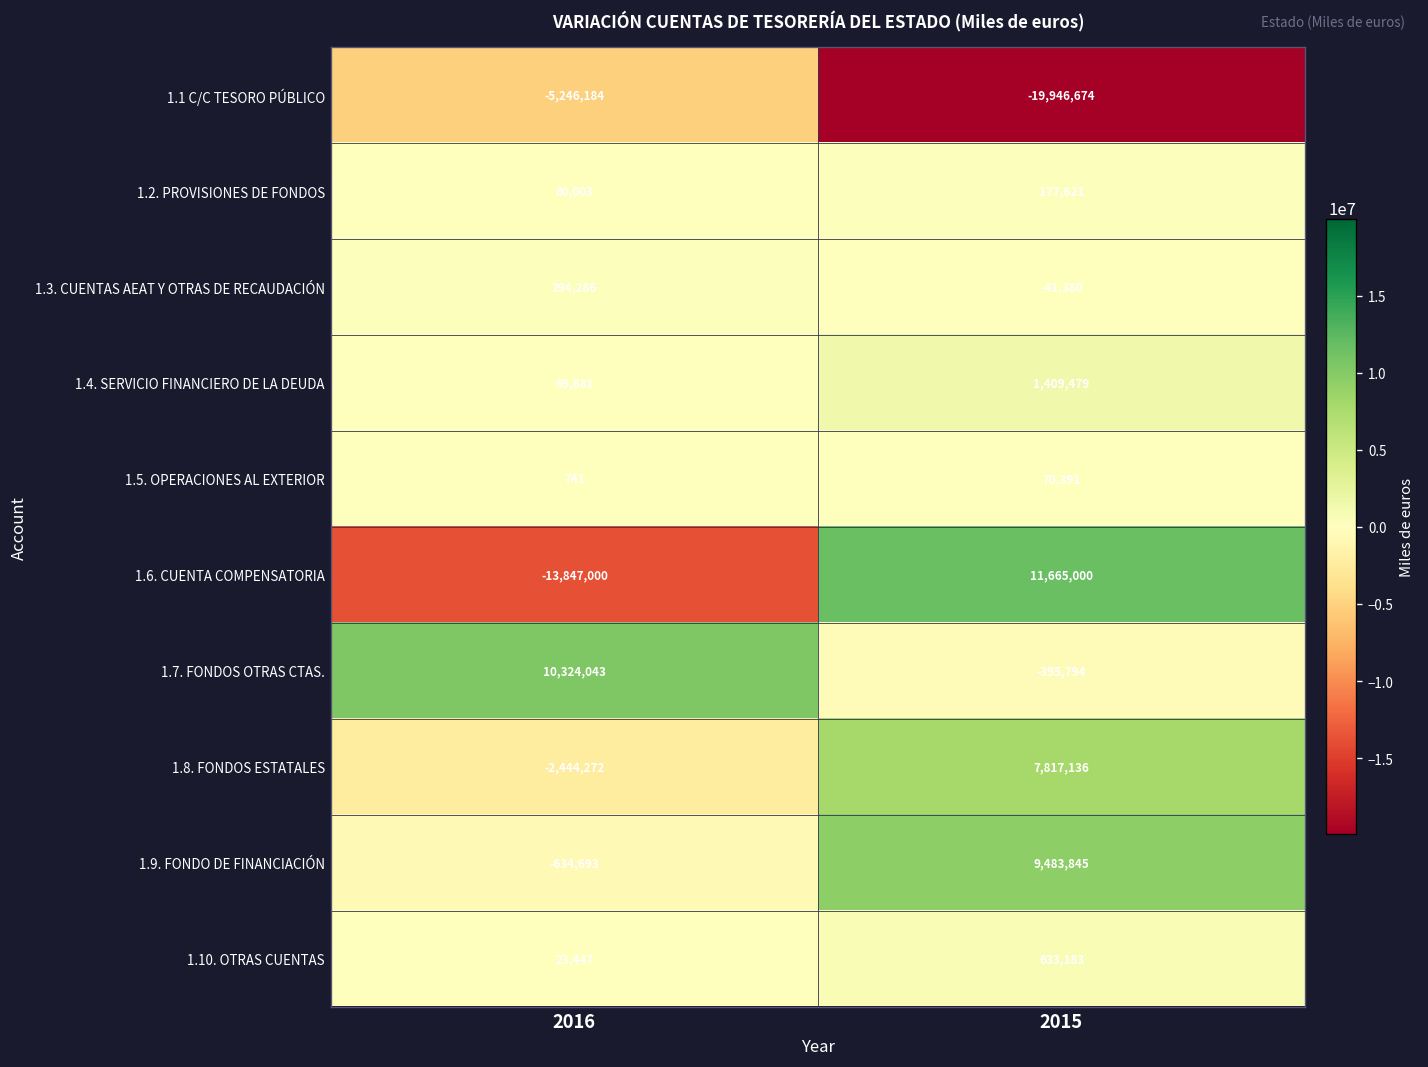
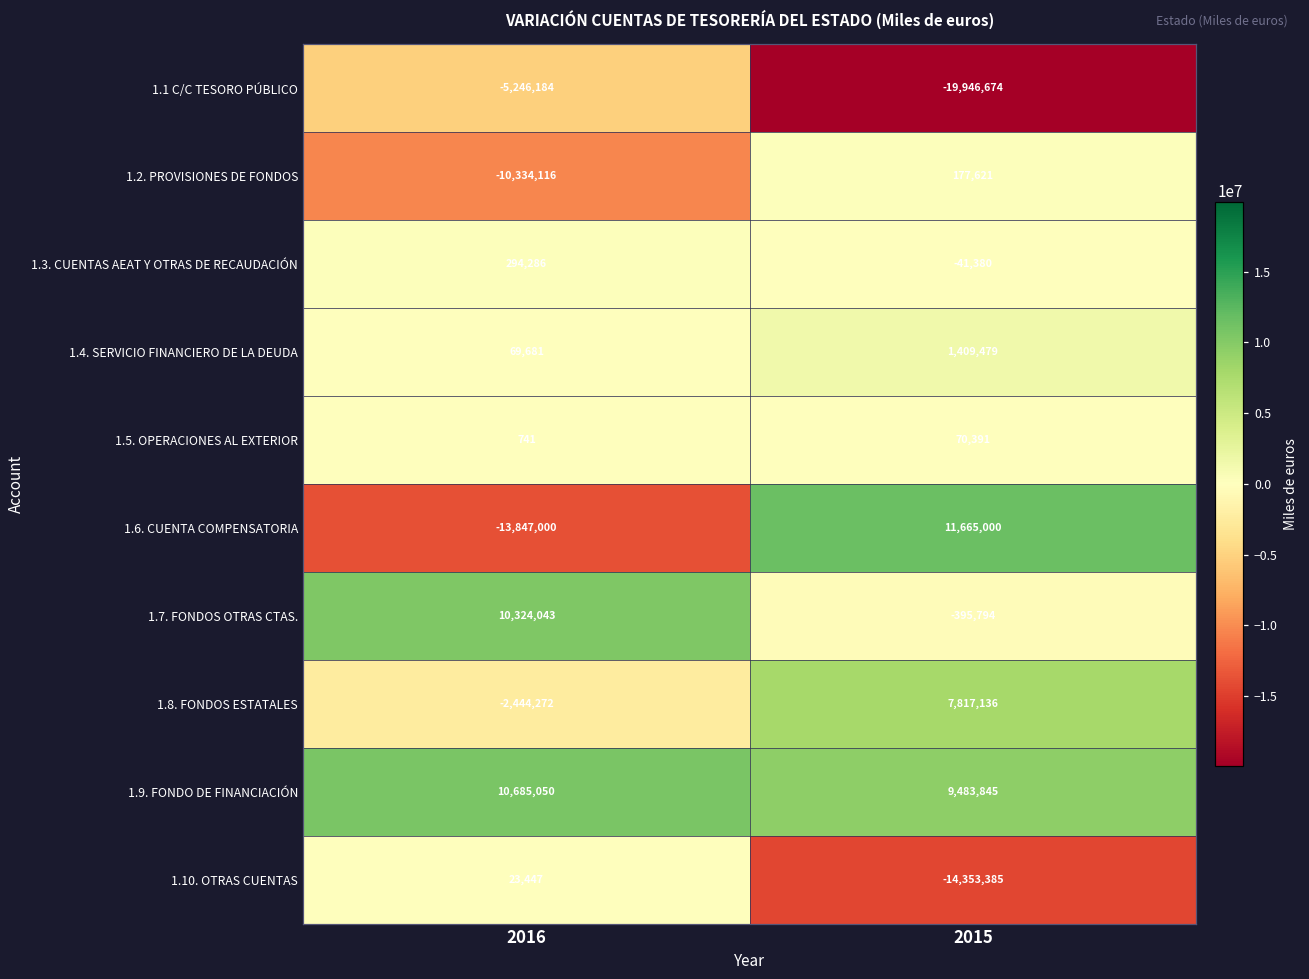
1.2. PROVISIONES DE FONDOS, 2016: 80,003 -> -10,334,116
1.9. FONDO DE FINANCIACIÓN, 2016: -634,693 -> 10,685,050
1.10. OTRAS CUENTAS, 2015: 633,183 -> -14,353,385
